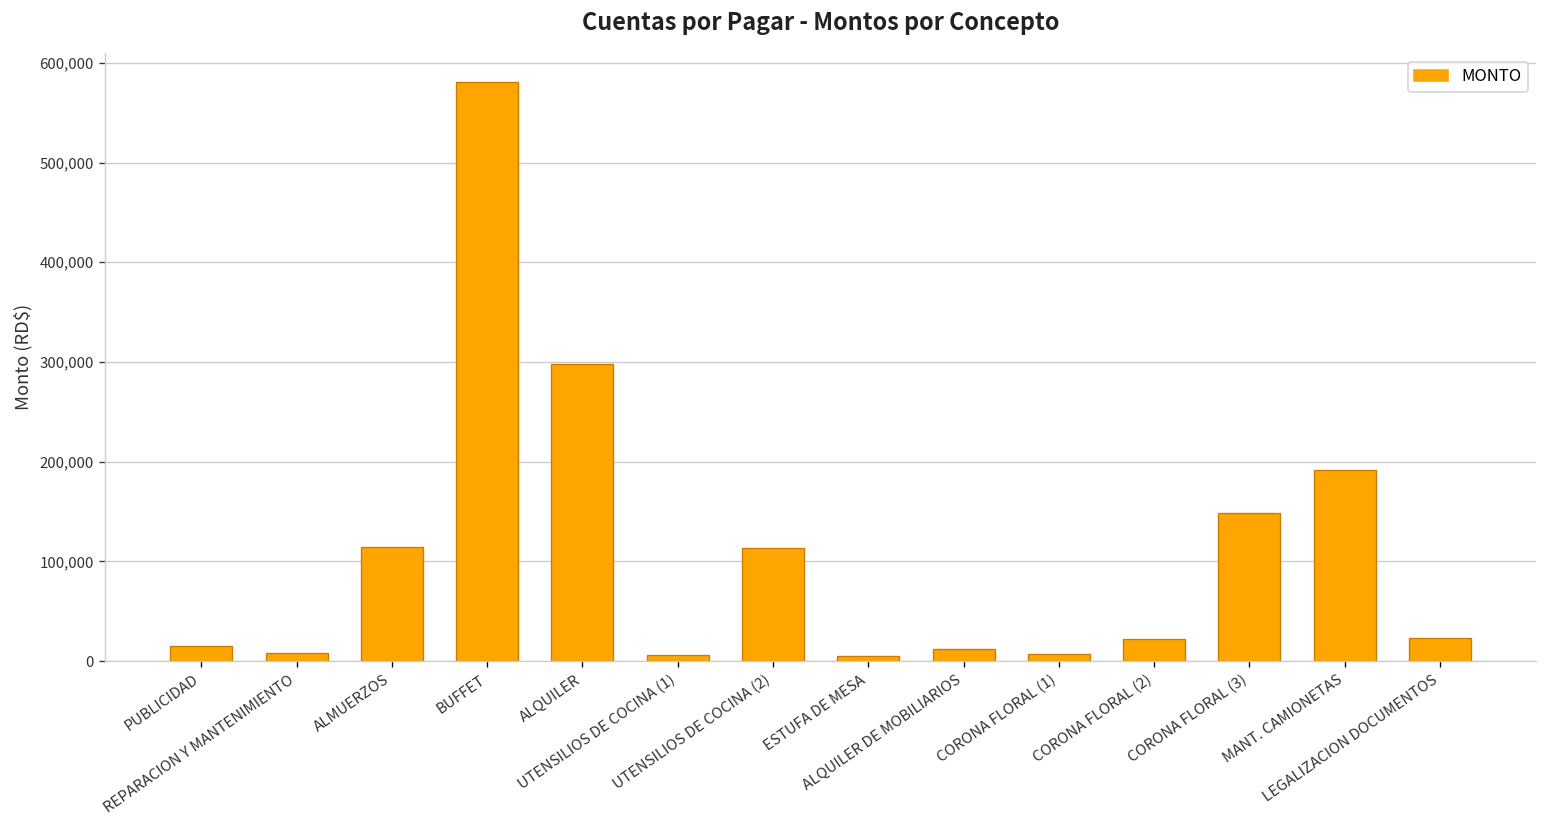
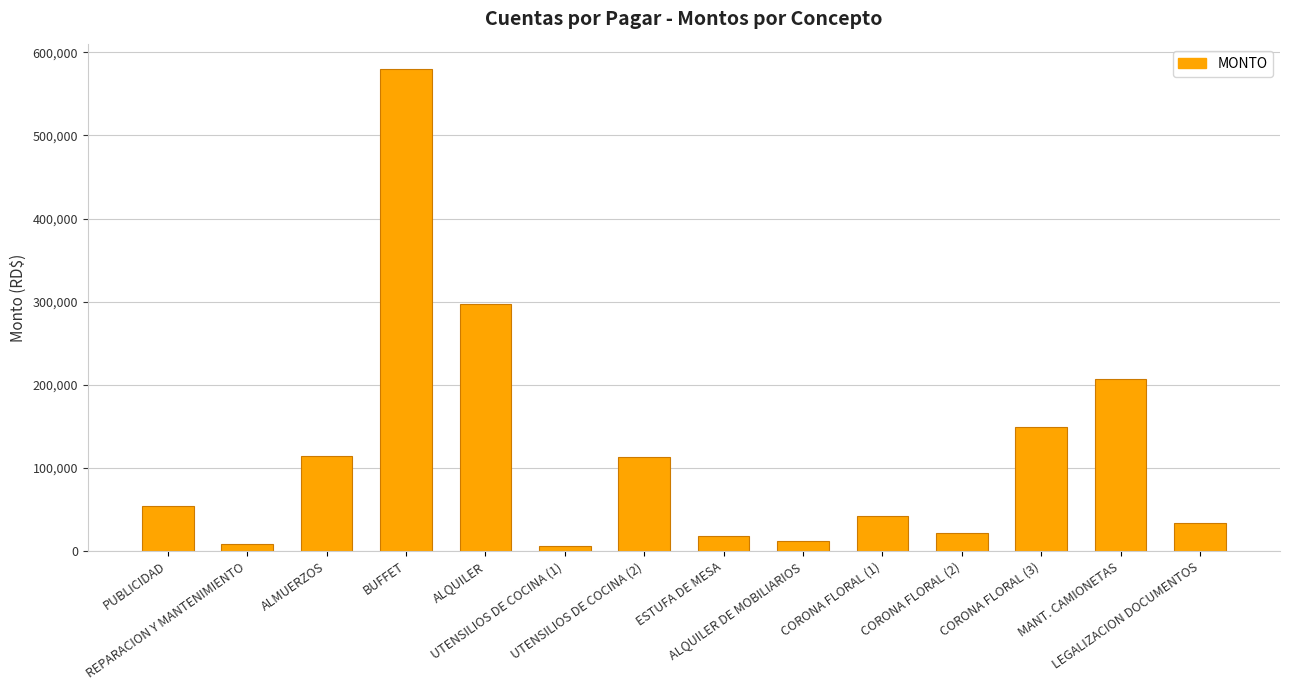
PUBLICIDAD: 20,000 -> 50,000
ESTUFA DE MESA: 10,000 -> 20,000
CORONA FLORAL (1): 10,000 -> 40,000
MANT. CAMIONETAS: 190,000 -> 210,000
LEGALIZACION DOCUMENTOS: 20,000 -> 30,000
